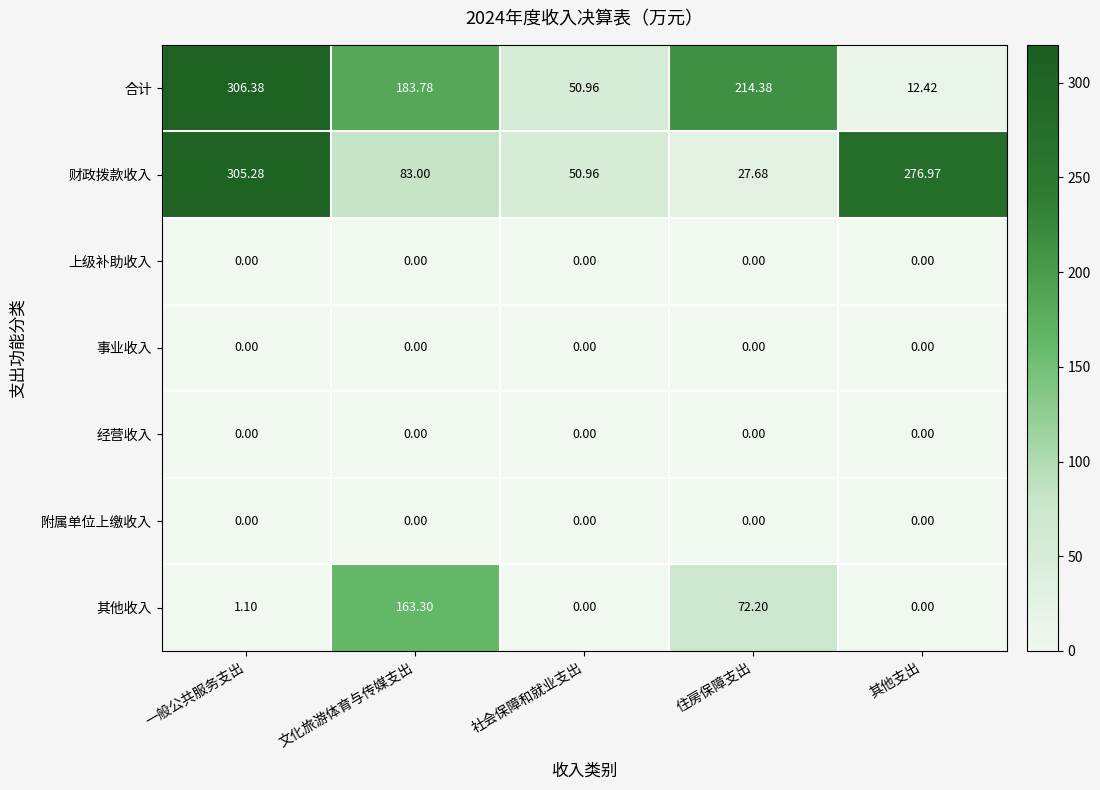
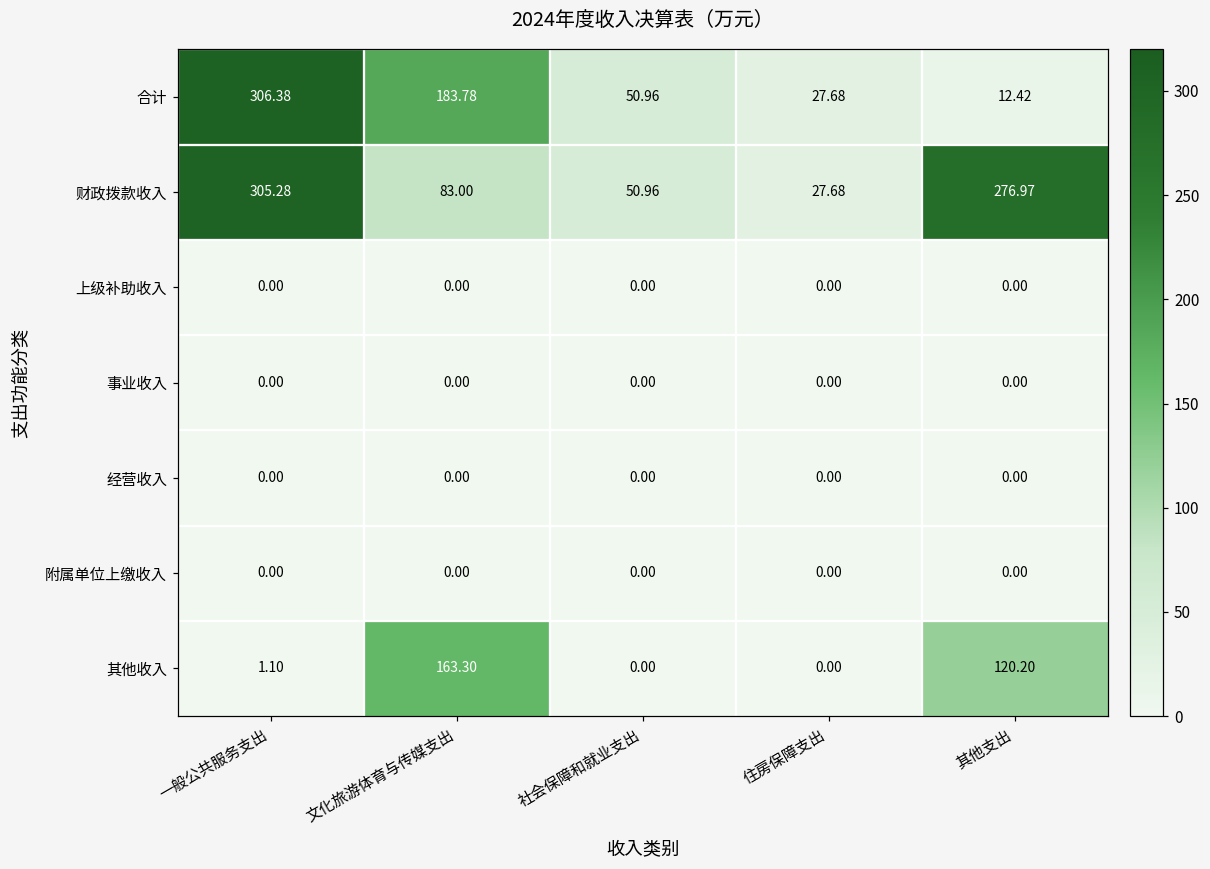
合计, 住房保障支出: 214.38 -> 27.68
其他收入, 住房保障支出: 72.20 -> 0.00
其他收入, 其他支出: 0.00 -> 120.20
